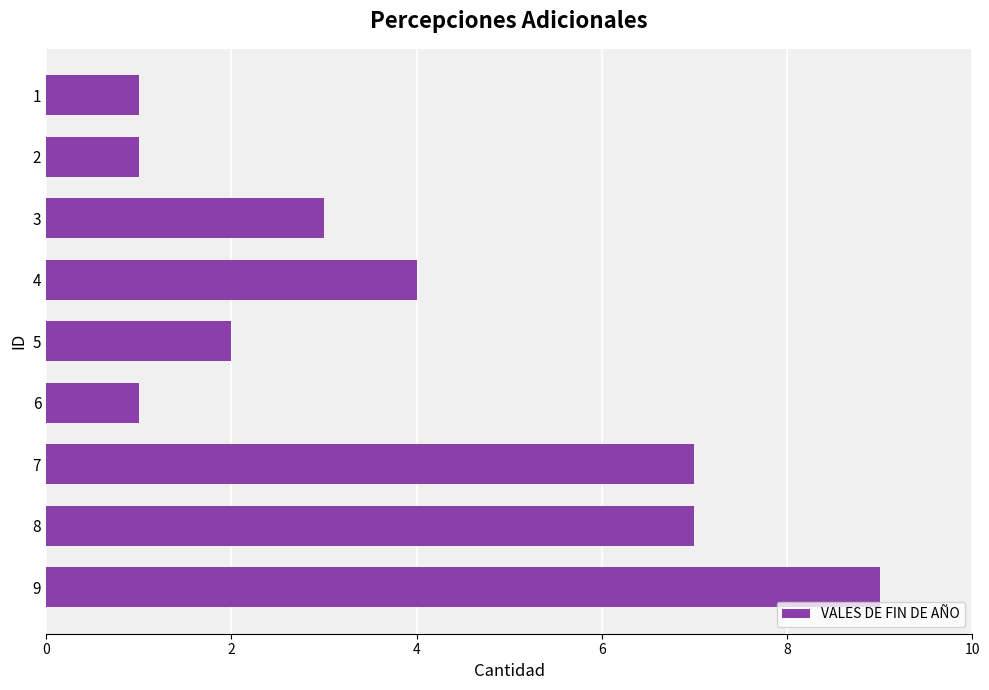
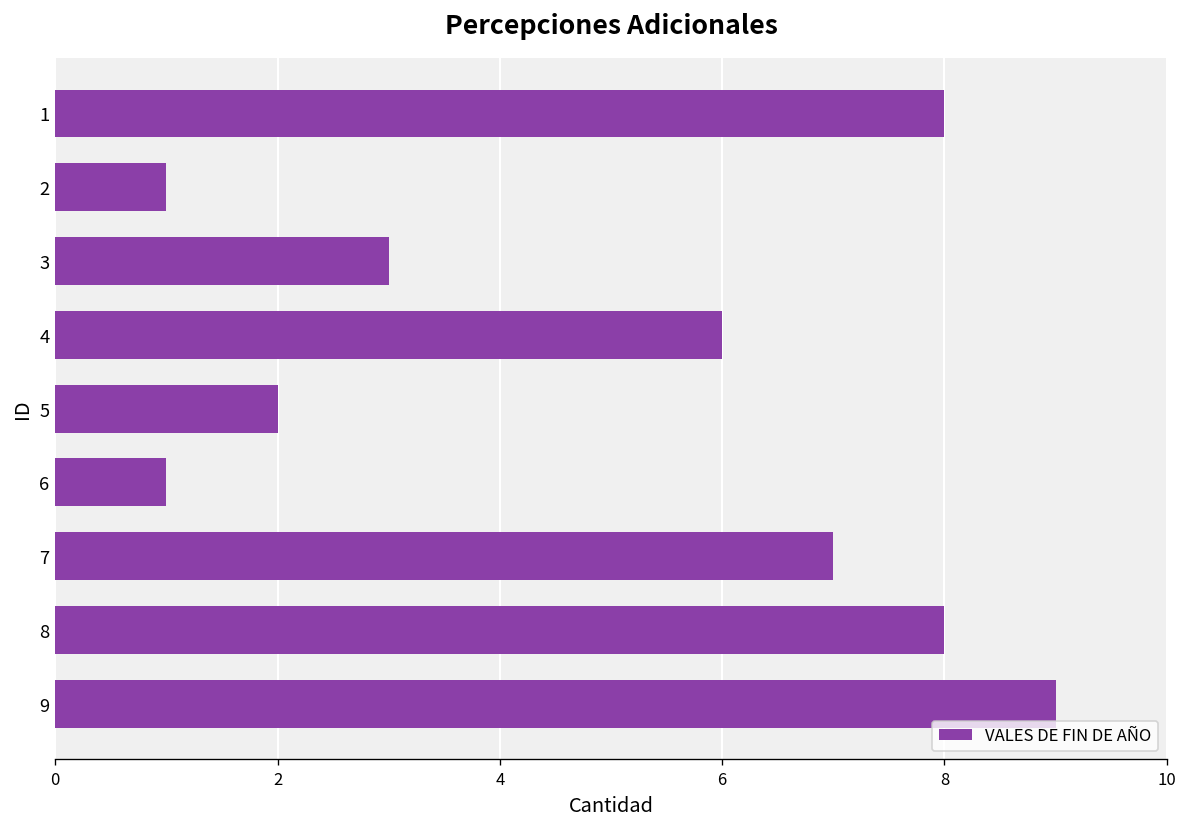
1: 1 -> 8
4: 4 -> 6
8: 7 -> 8
